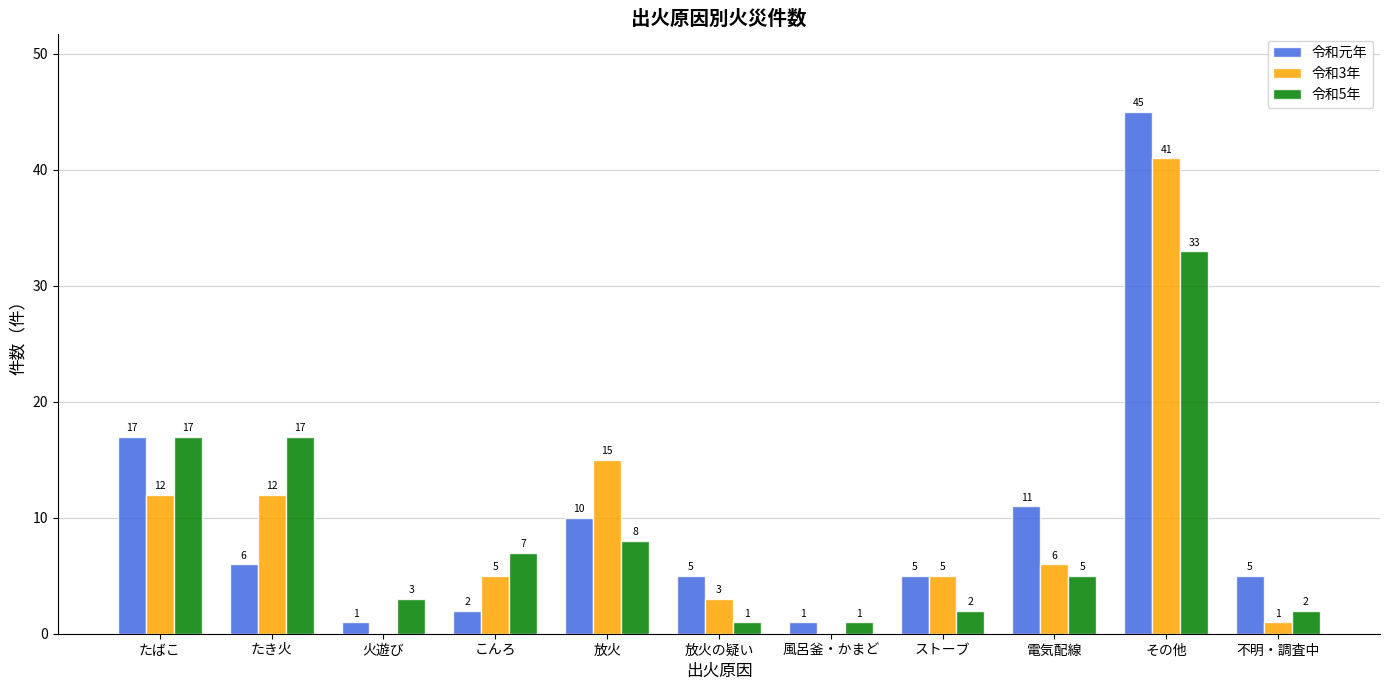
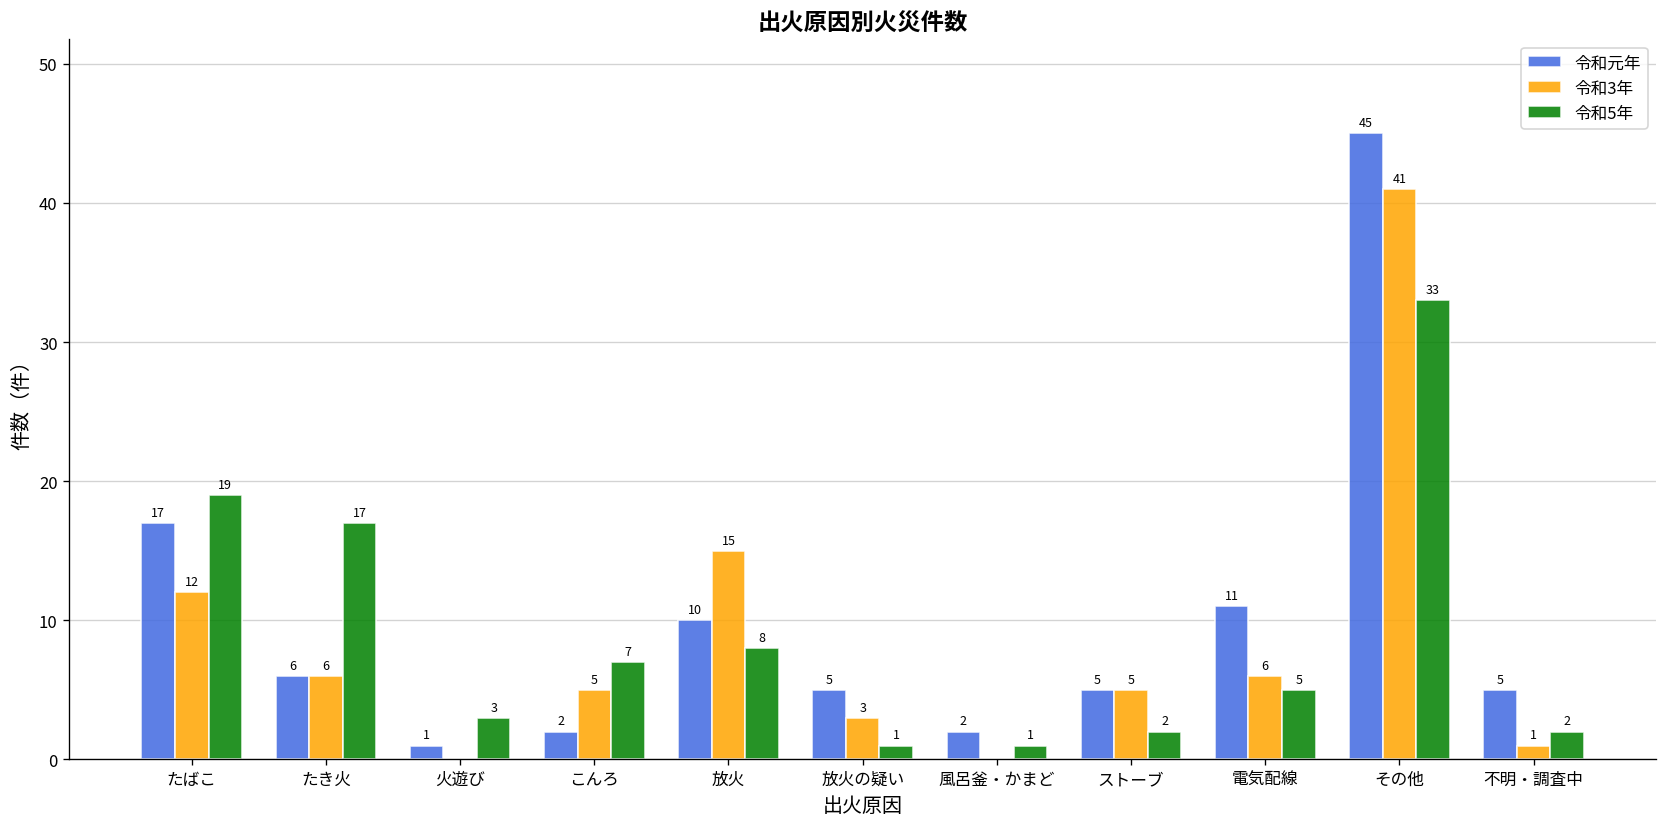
令和5年, たばこ: 17 -> 19
令和3年, たき火: 12 -> 6
令和元年, 風呂釜・かまど: 1 -> 2
